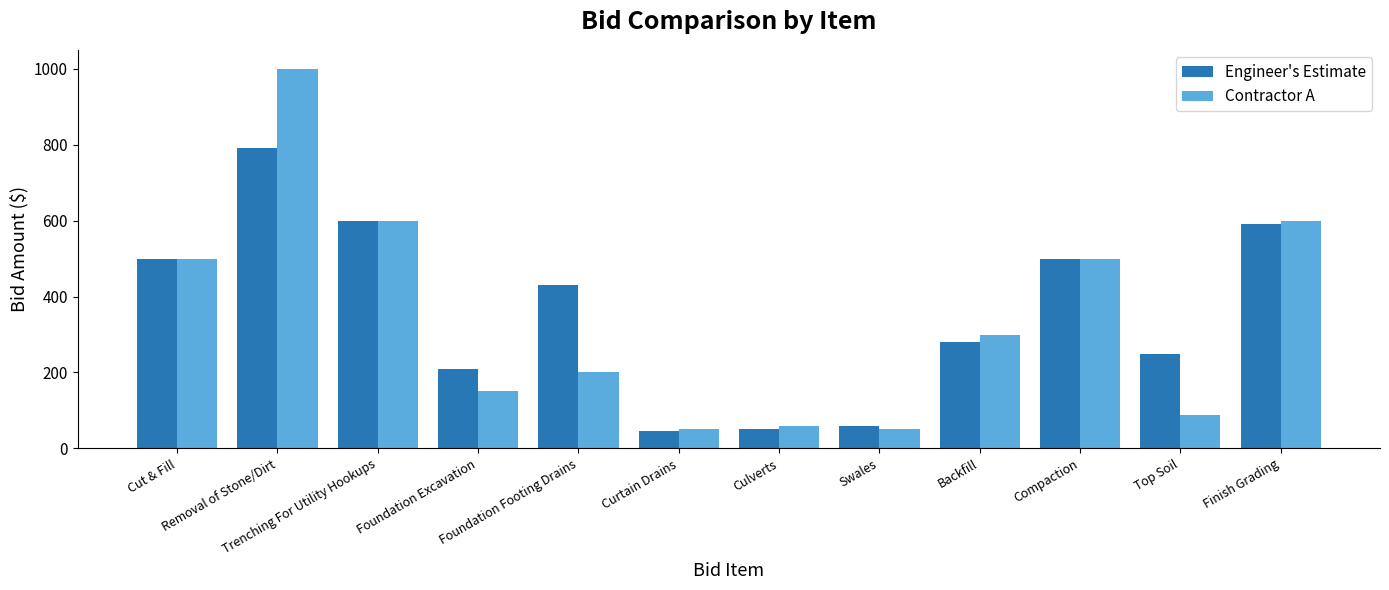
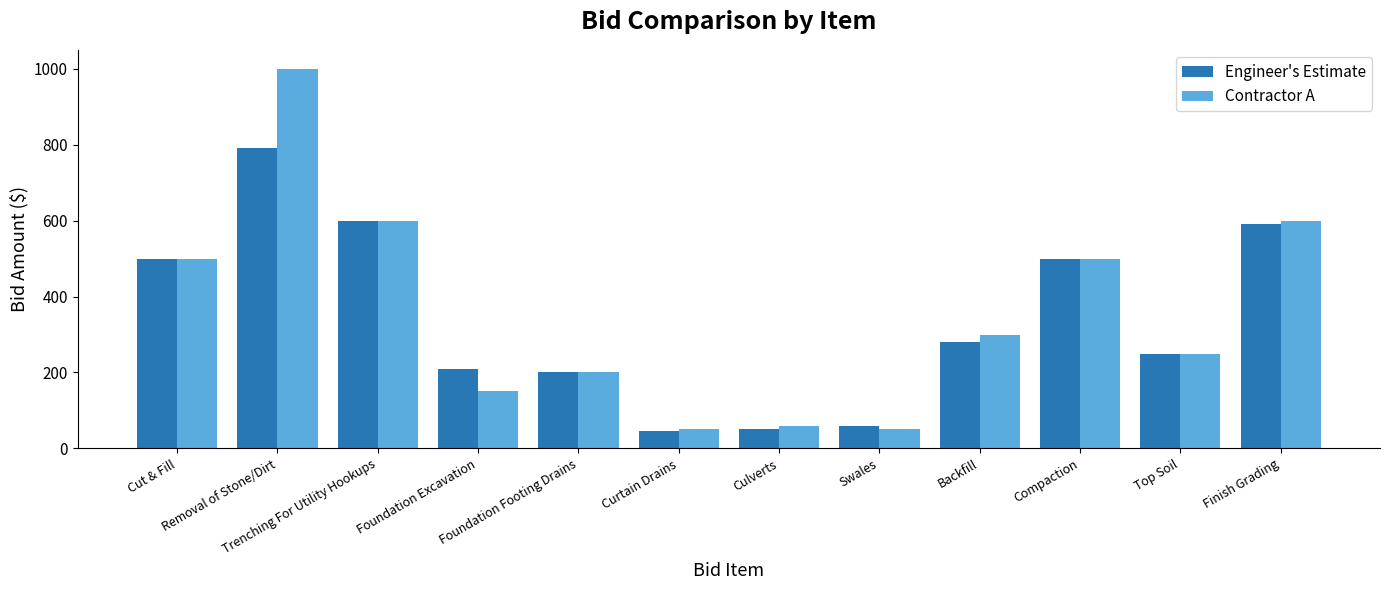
Engineer's Estimate, Foundation Footing Drains: 430 -> 200
Contractor A, Top Soil: 90 -> 250
